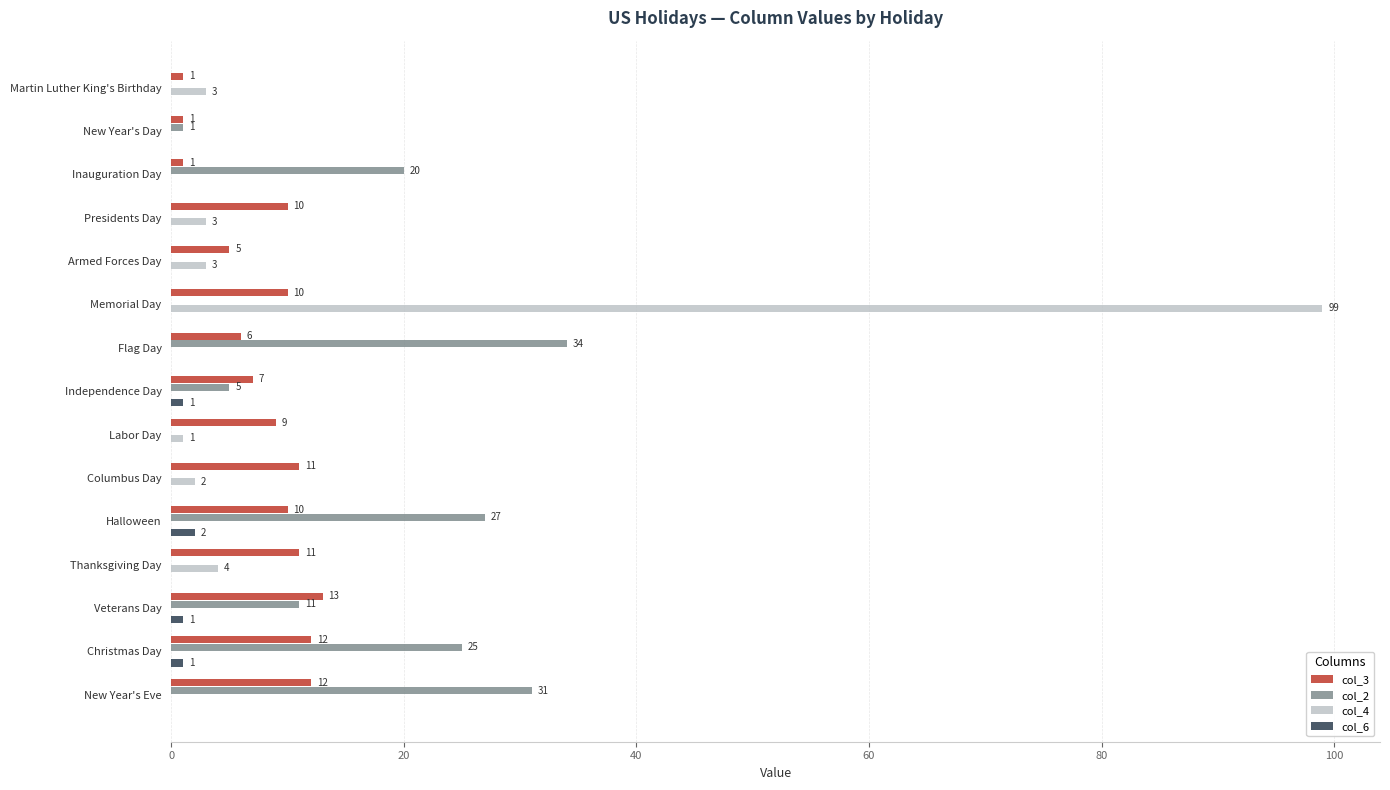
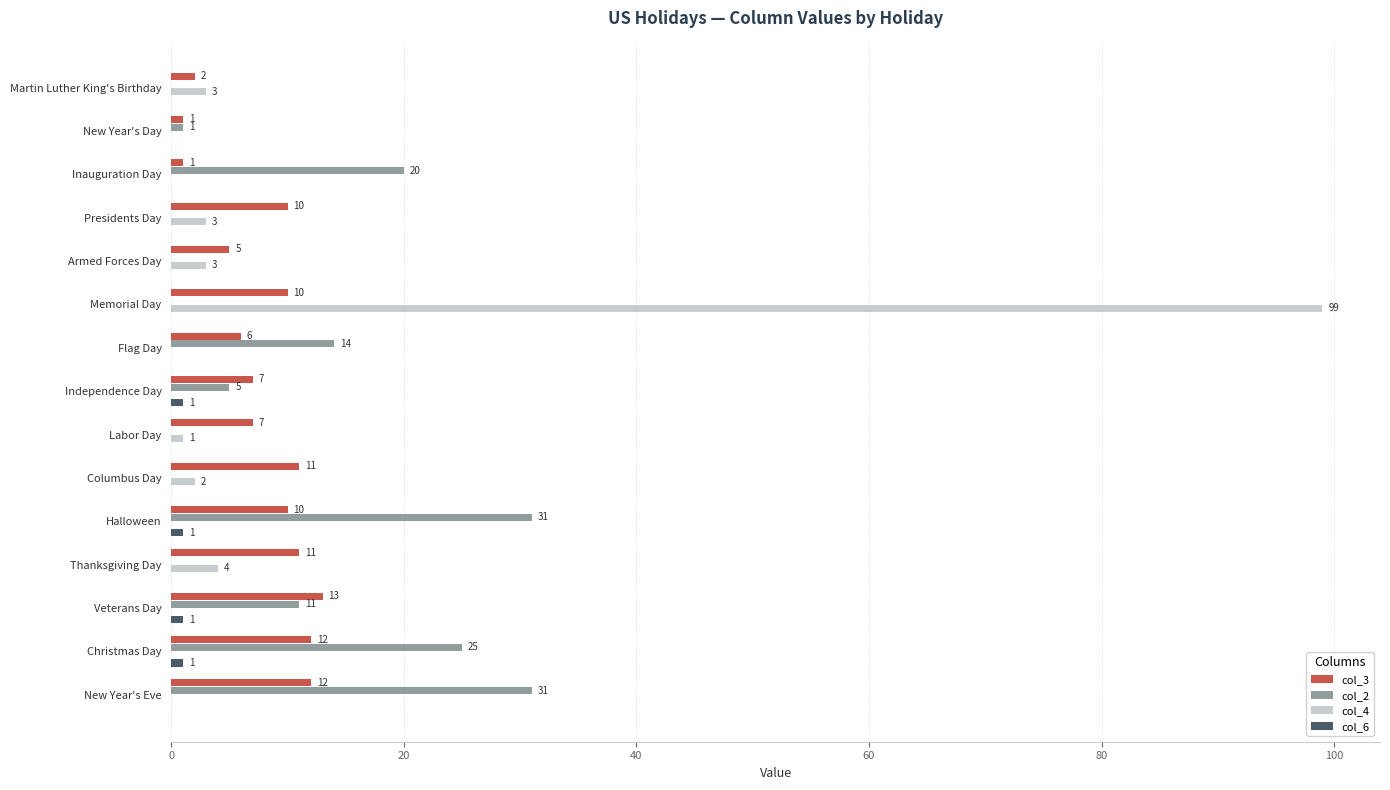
col_3, Martin Luther King's Birthday: 1 -> 2
col_2, Flag Day: 34 -> 14
col_3, Labor Day: 9 -> 7
col_2, Halloween: 27 -> 31
col_6, Halloween: 2 -> 1
